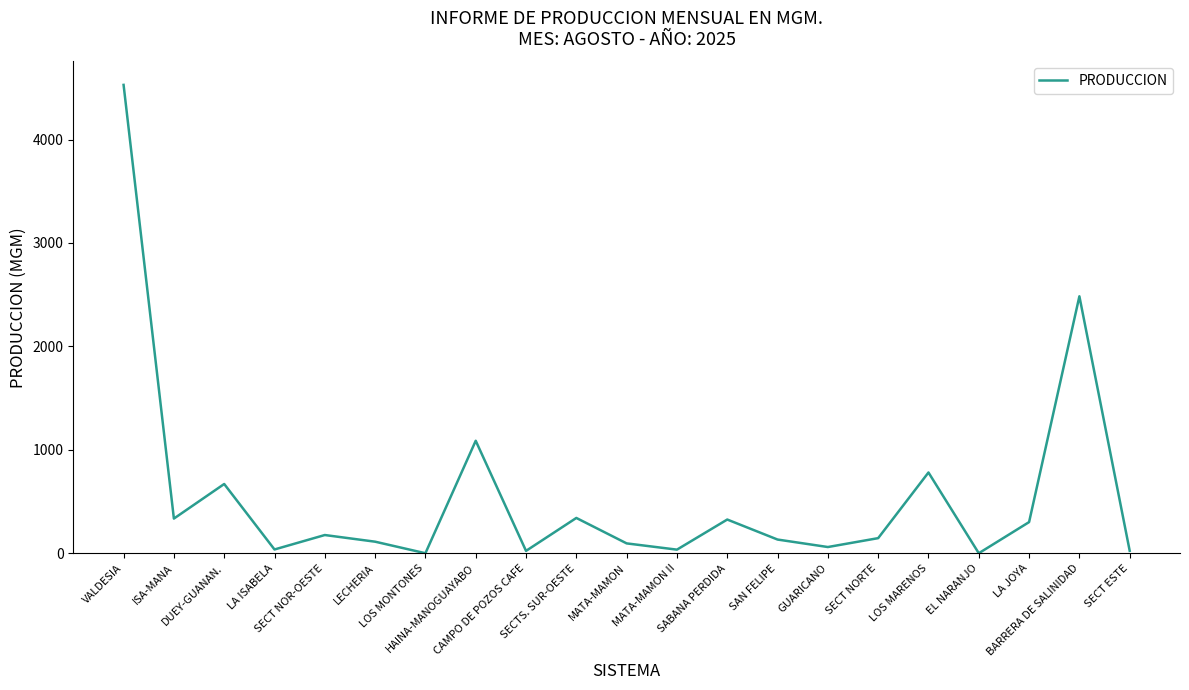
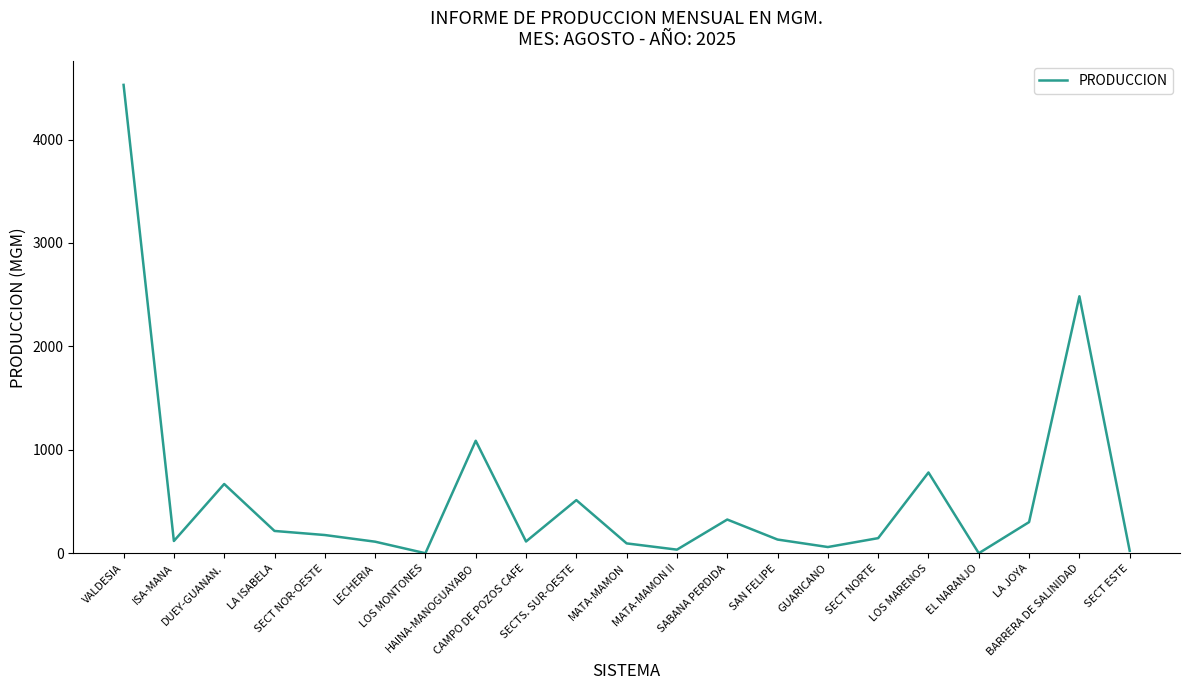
ISA-MANA: 330 -> 120
LA ISABELA: 40 -> 220
CAMPO DE POZOS CAFE: 20 -> 110
SECTS. SUR-OESTE: 340 -> 510
